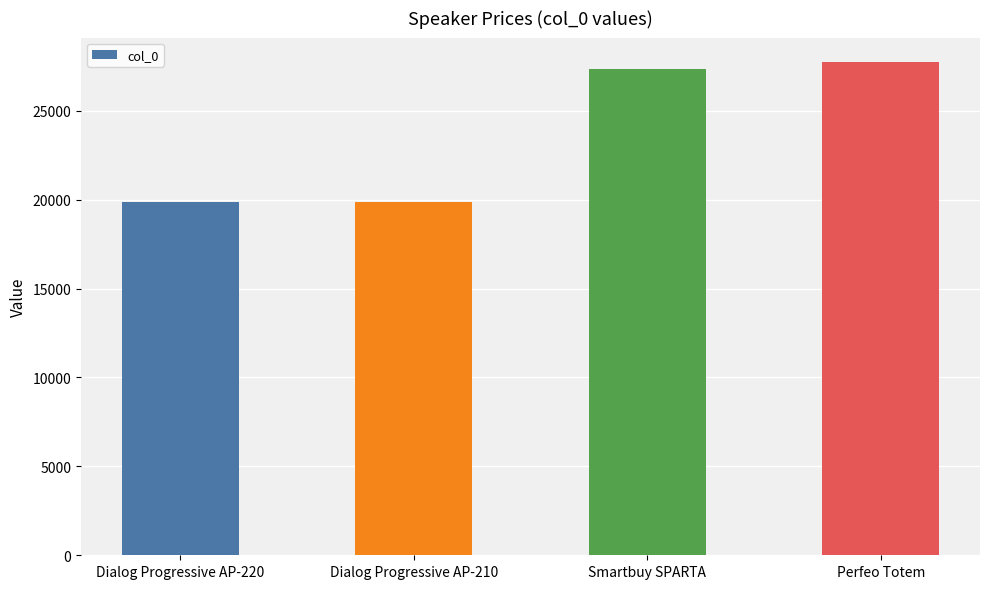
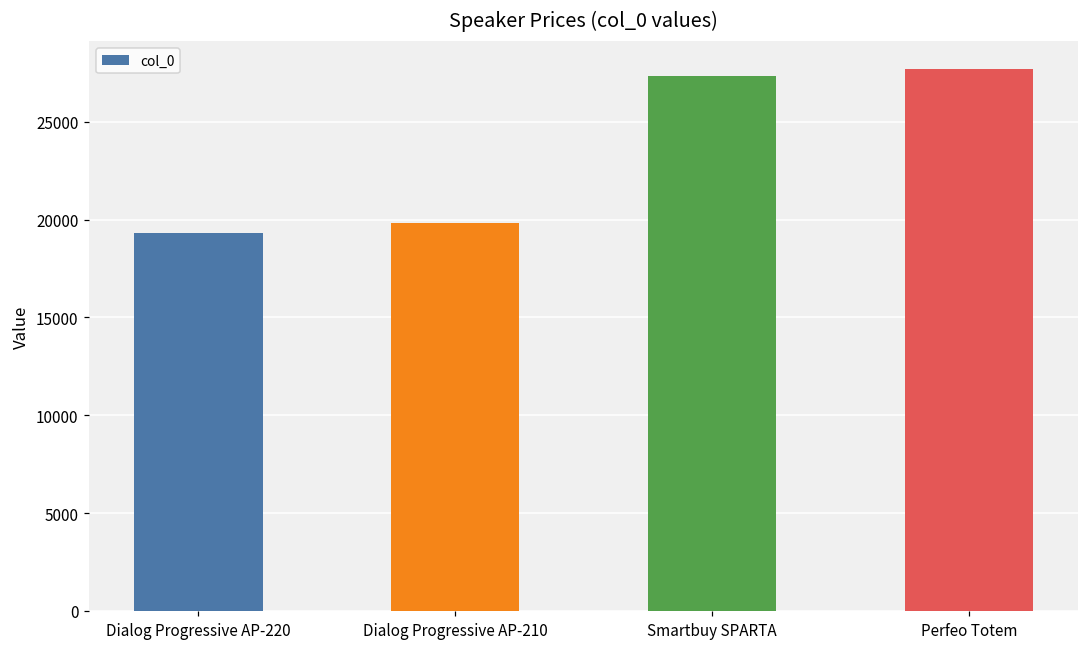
Dialog Progressive AP-220: 19900 -> 19300
